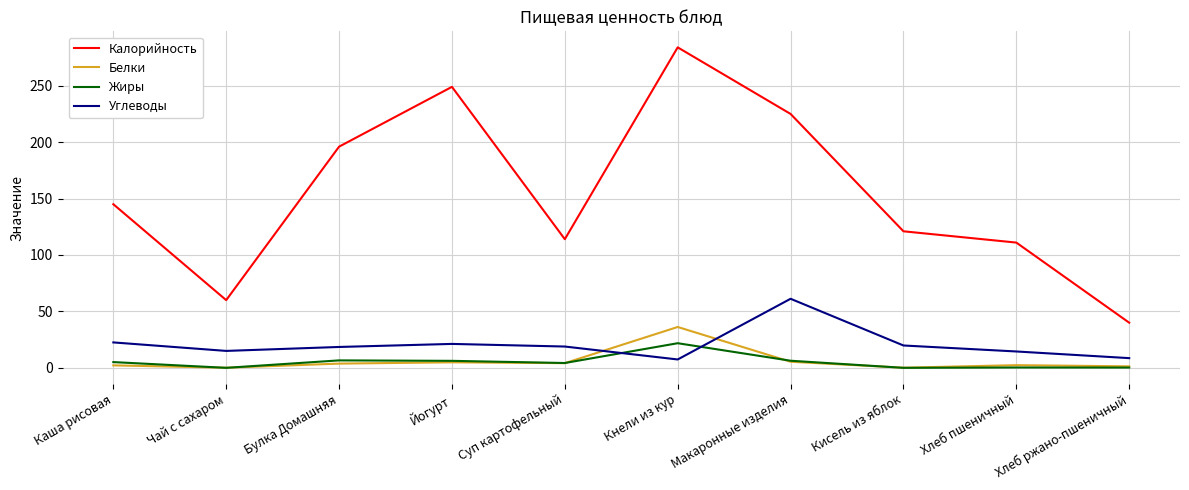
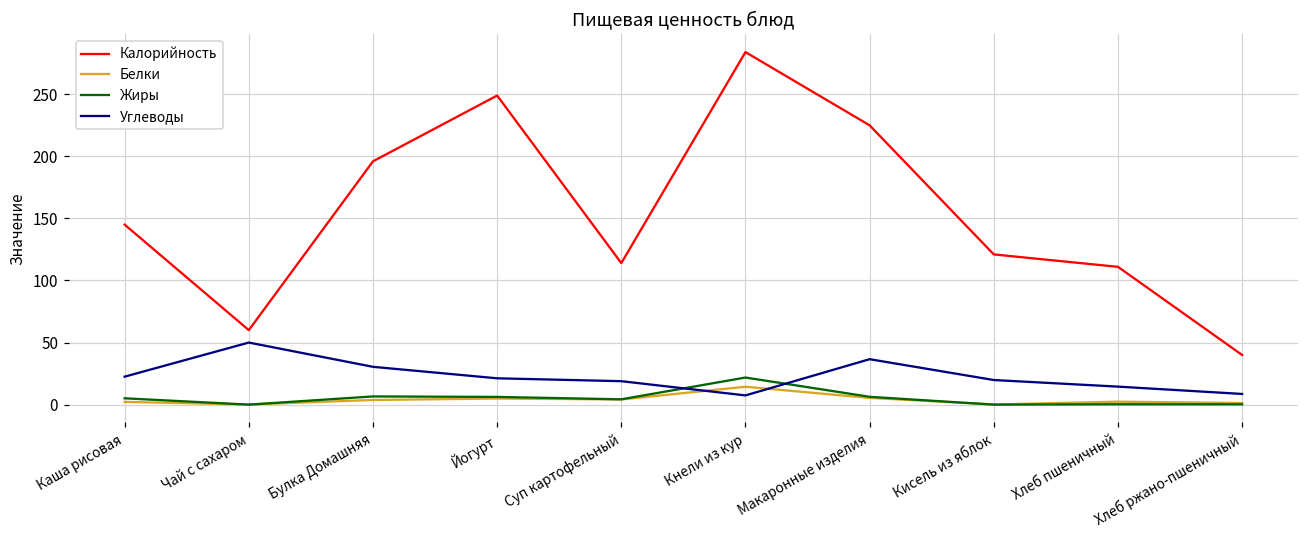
Углеводы, Чай с сахаром: 15 -> 50
Углеводы, Булка Домашняя: 19 -> 30
Белки, Кнели из кур: 36 -> 14
Углеводы, Макаронные изделия: 61 -> 37
